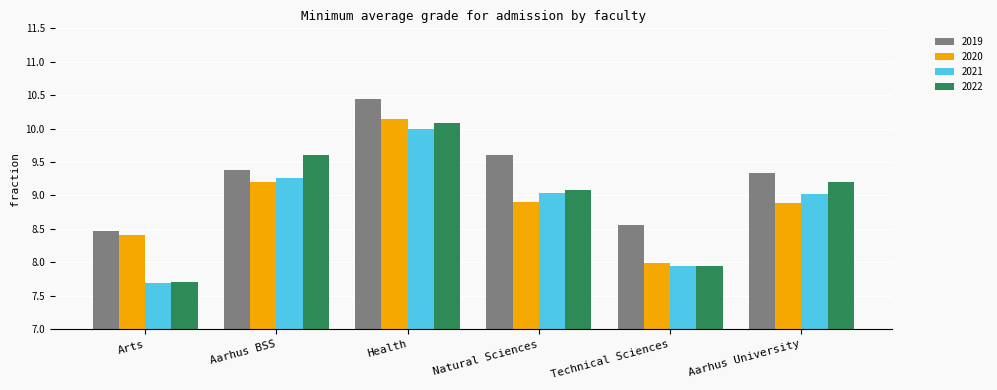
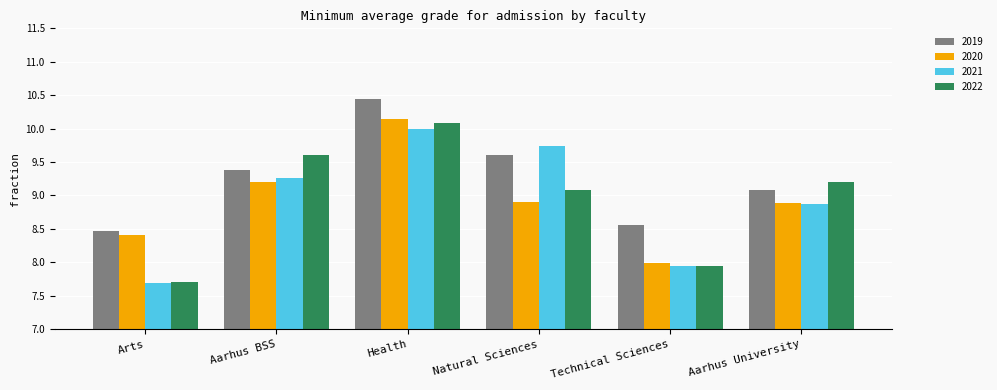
2021, Natural Sciences: 9.0 -> 9.7
2019, Aarhus University: 9.3 -> 9.1
2021, Aarhus University: 9.0 -> 8.9
